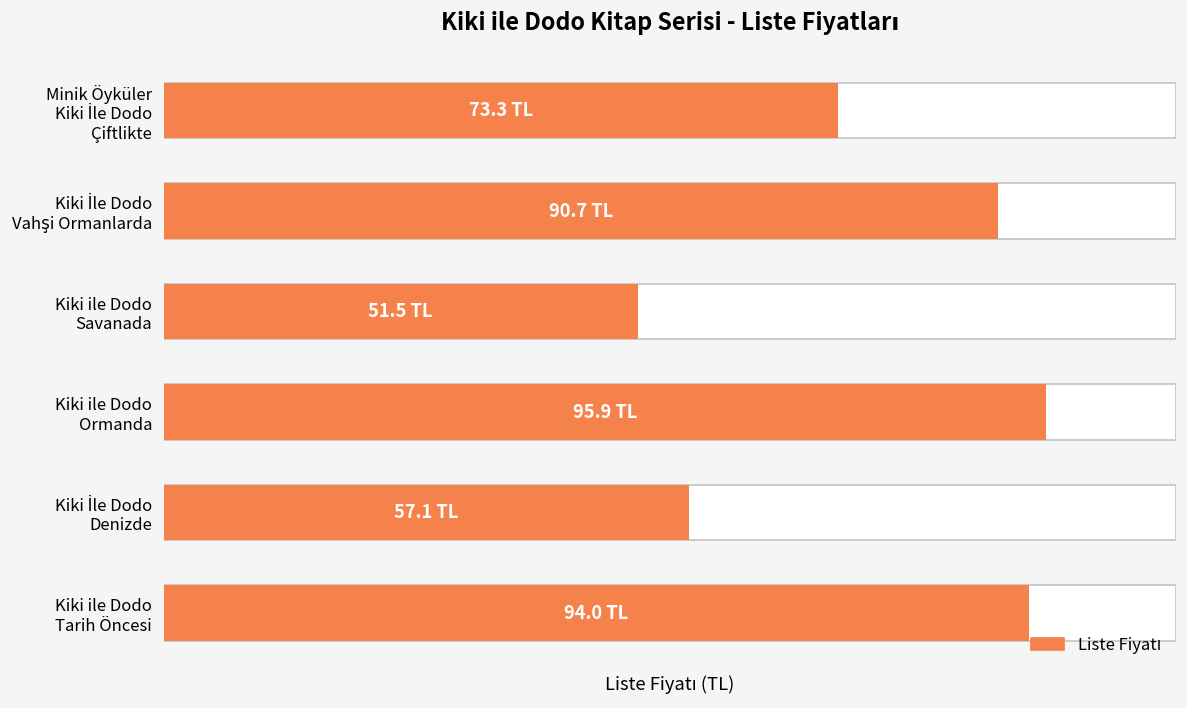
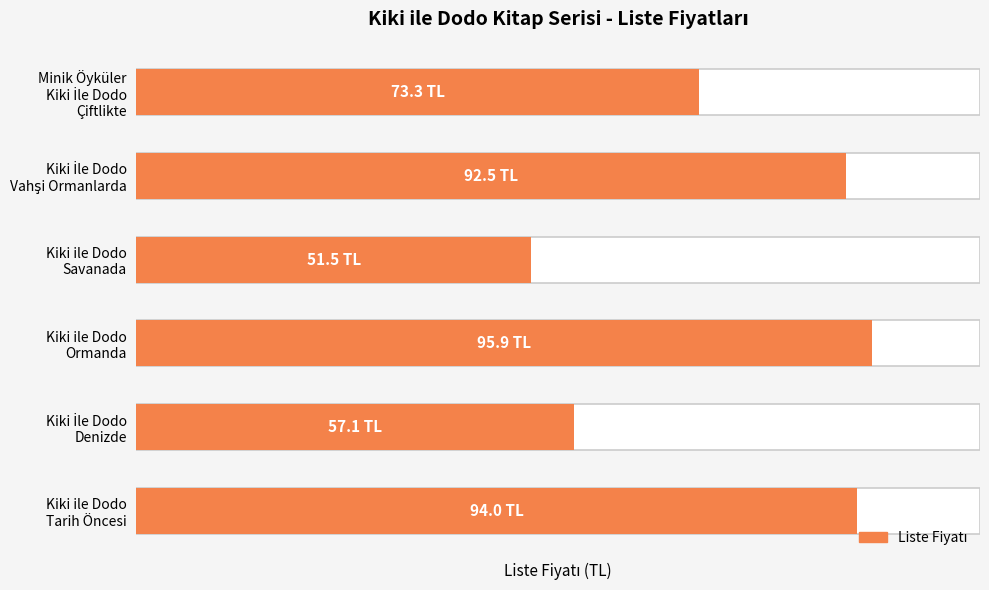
Liste Fiyatı, Kiki İle Dodo Vahşi Ormanlarda: 90.7 -> 92.5
